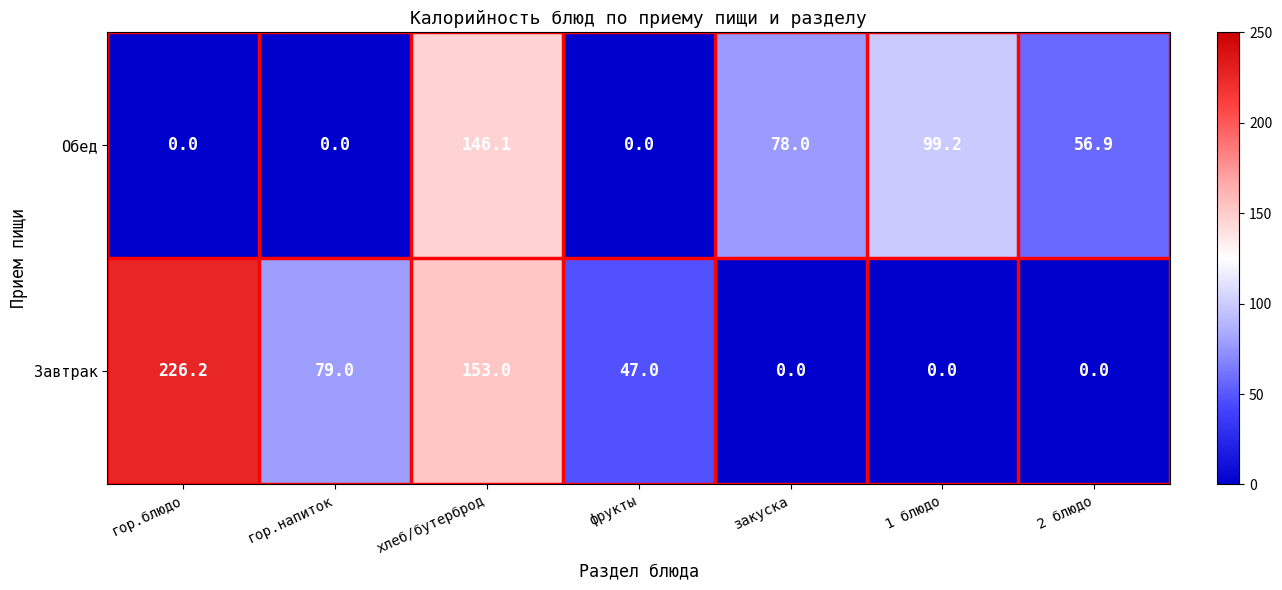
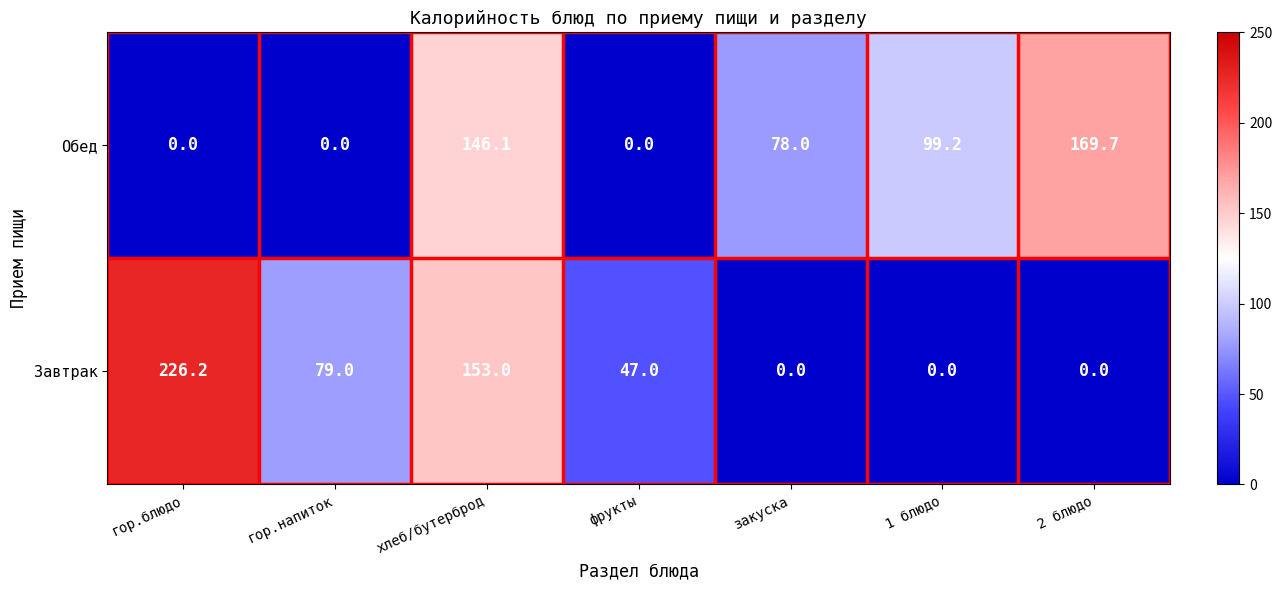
Обед, 2 блюдо: 56.9 -> 169.7
